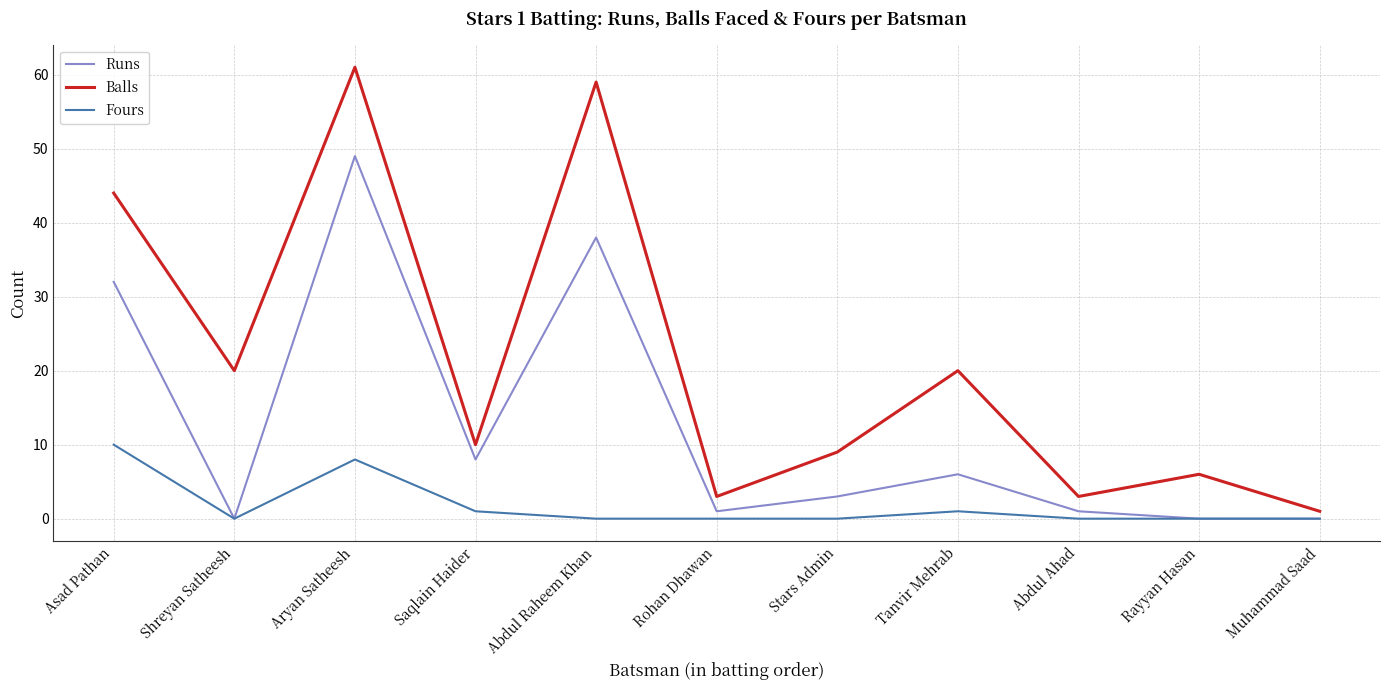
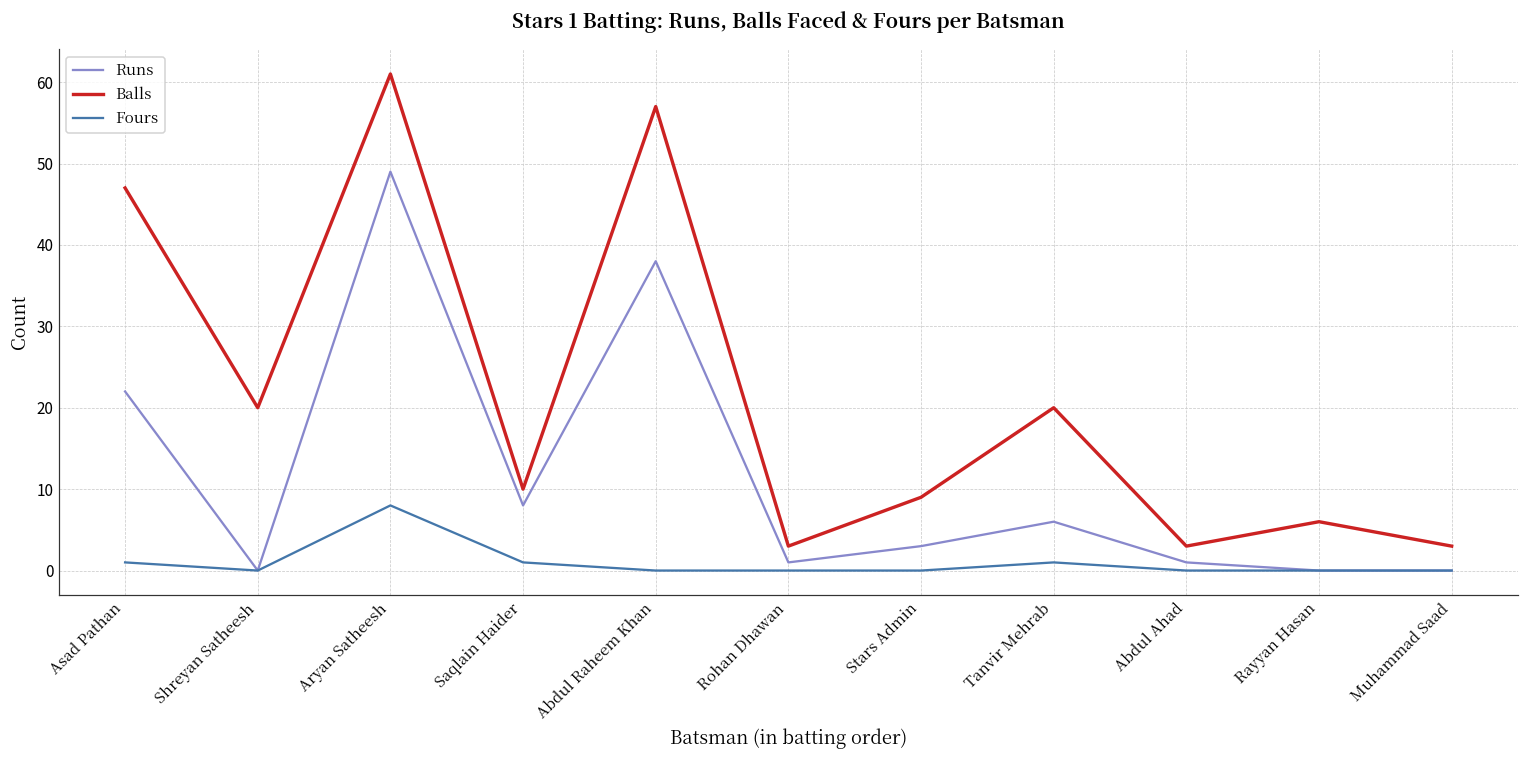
Runs, Asad Pathan: 32 -> 22
Balls, Asad Pathan: 44 -> 47
Fours, Asad Pathan: 10 -> 1
Balls, Abdul Raheem Khan: 59 -> 57
Balls, Muhammad Saad: 1 -> 3
